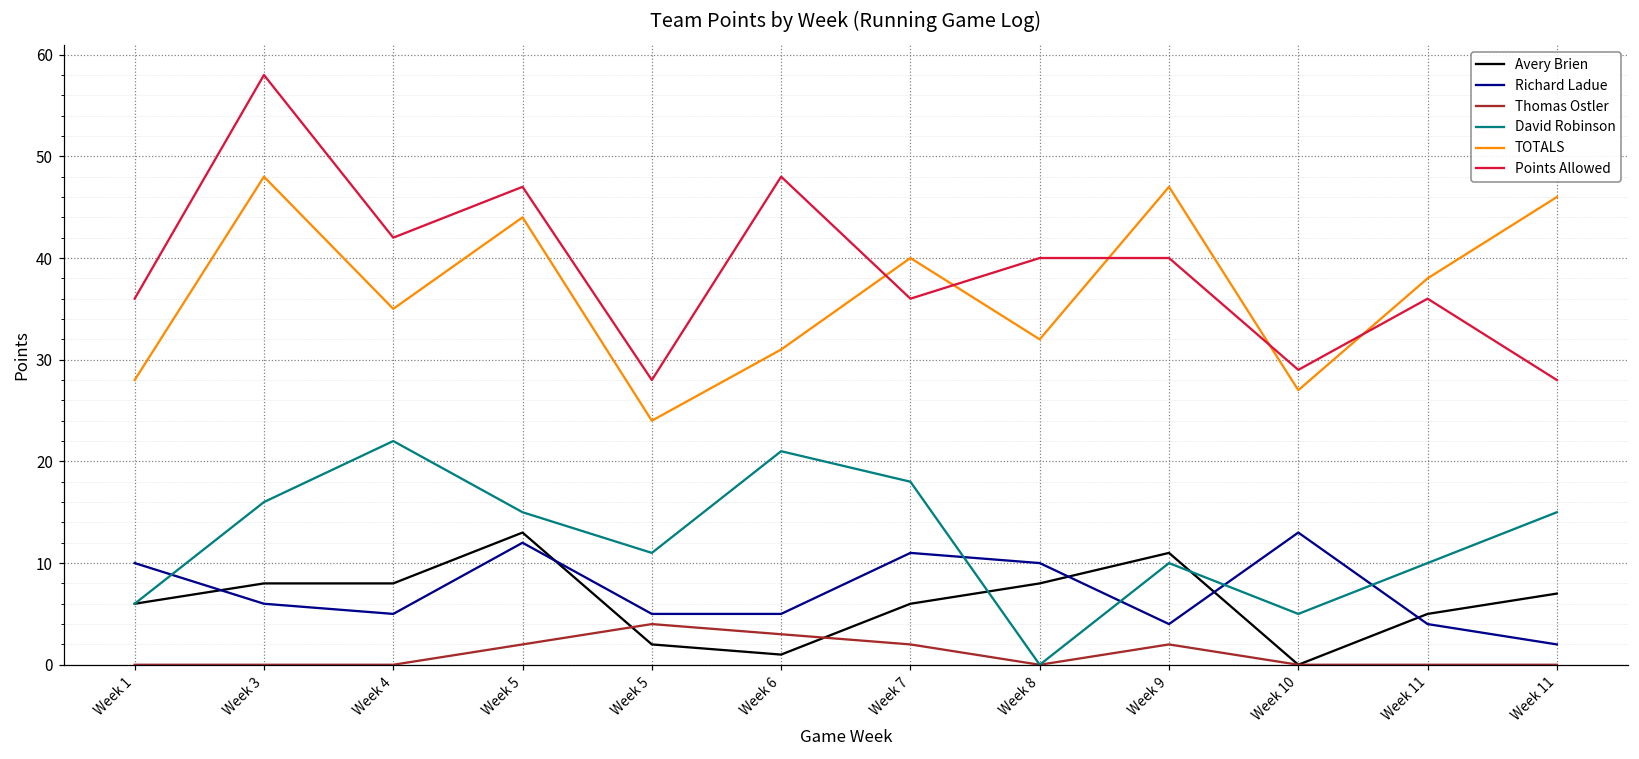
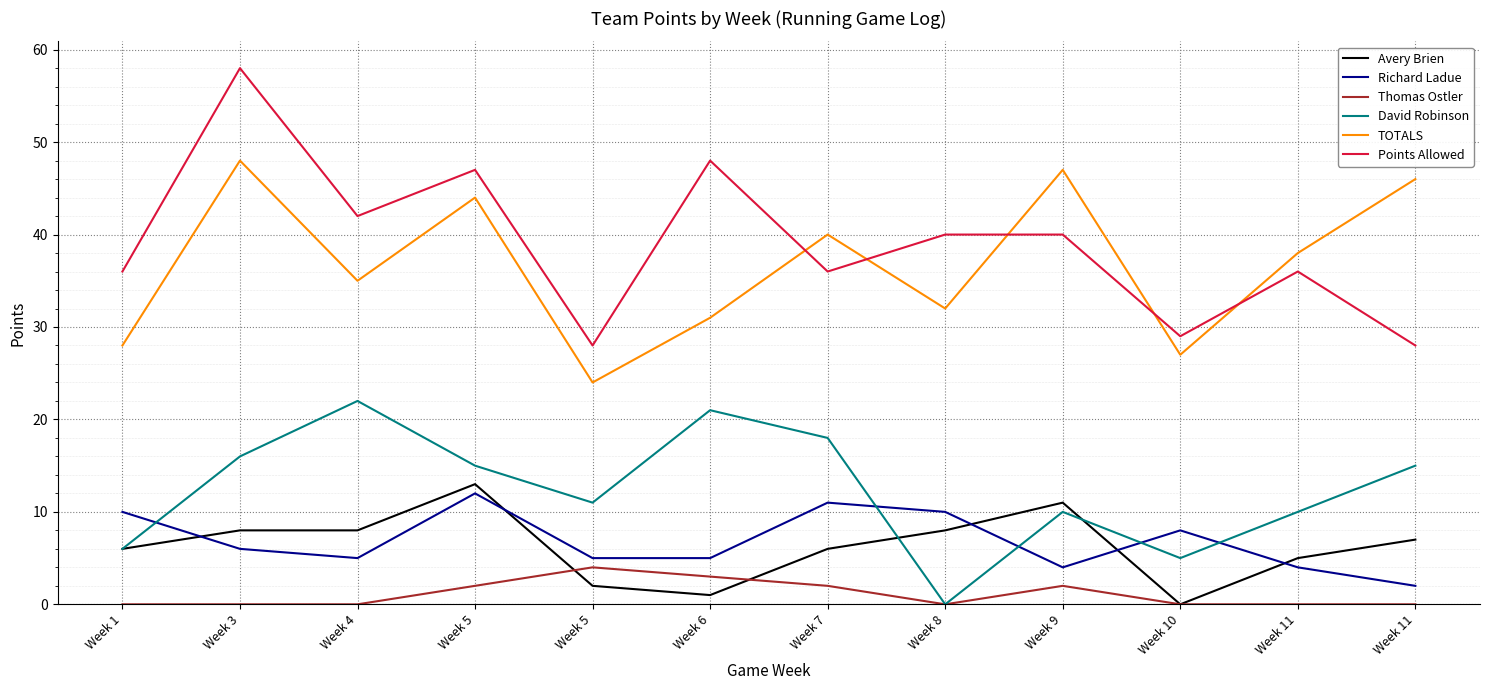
Richard Ladue, Week 10: 13 -> 8
